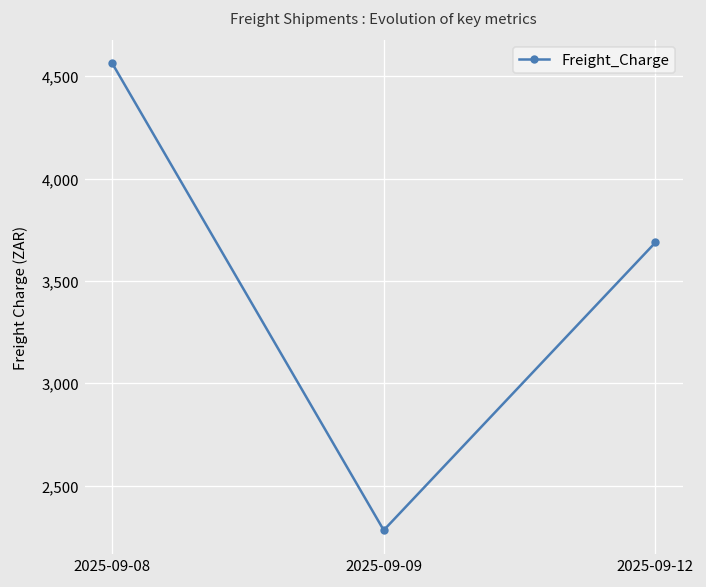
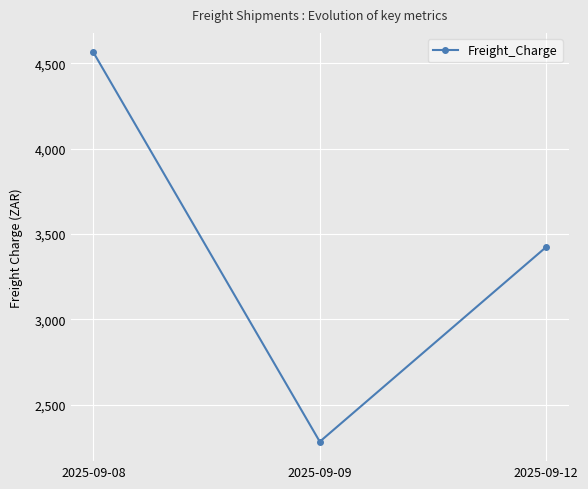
2025-09-12: 3,690 -> 3,420
